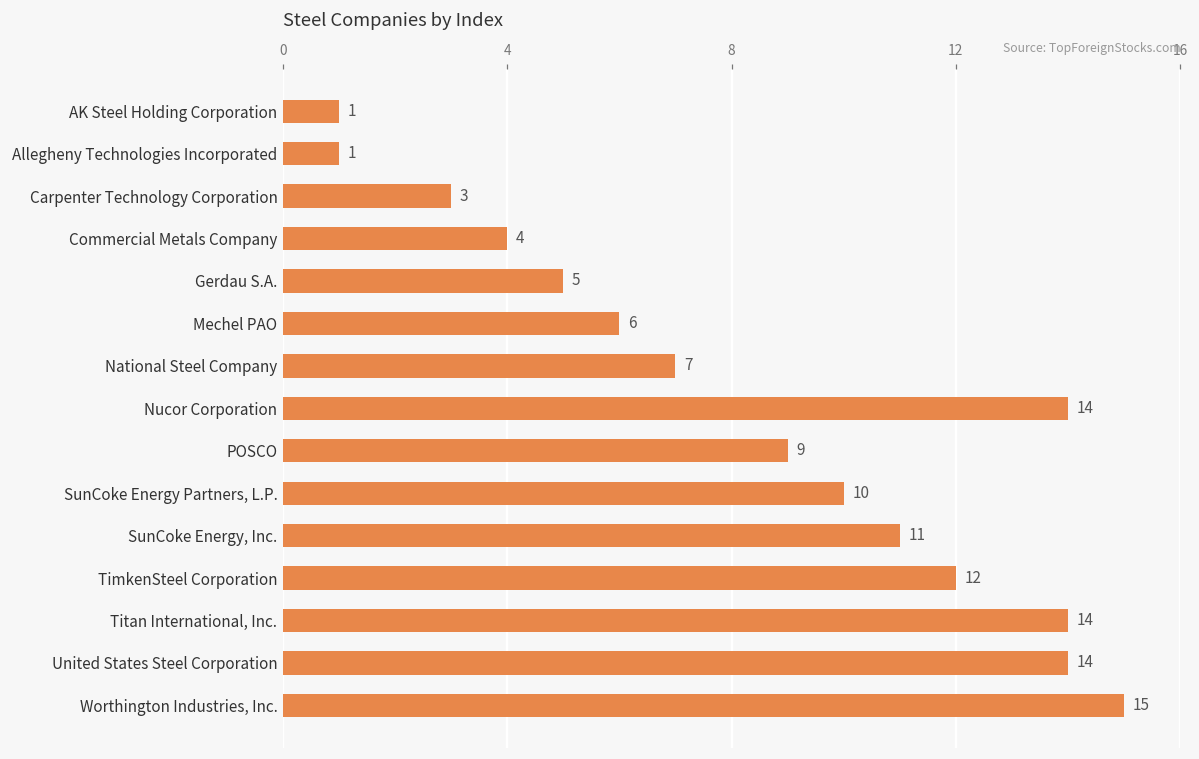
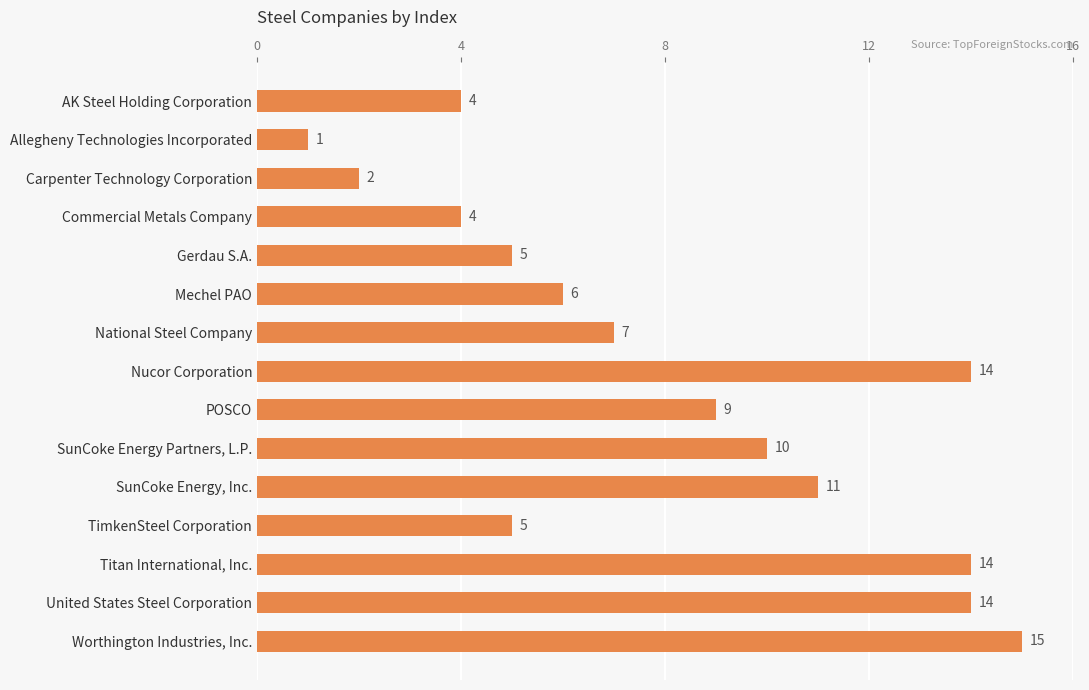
AK Steel Holding Corporation: 1 -> 4
Carpenter Technology Corporation: 3 -> 2
TimkenSteel Corporation: 12 -> 5
